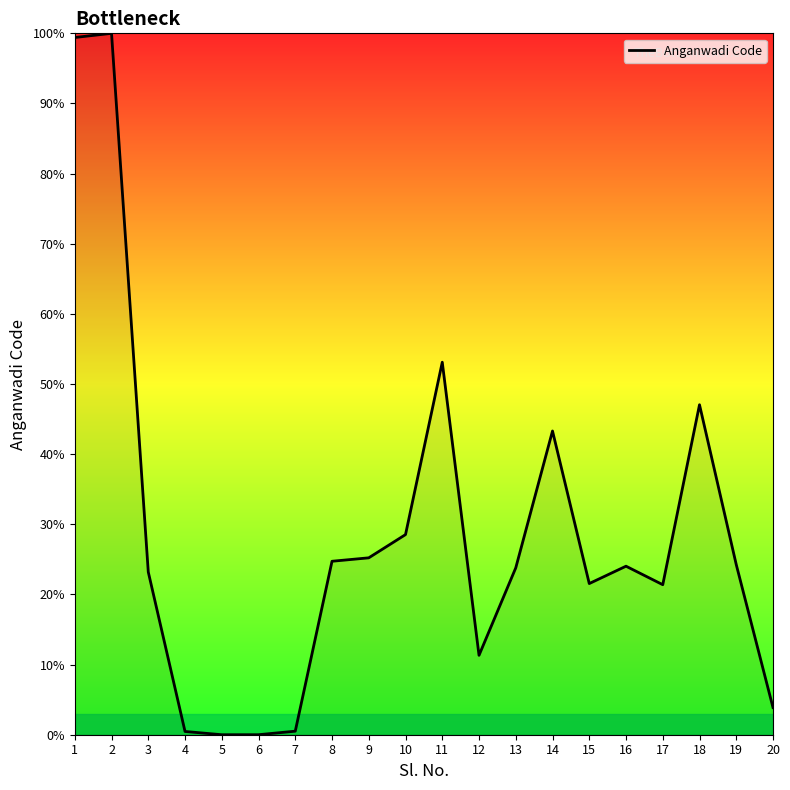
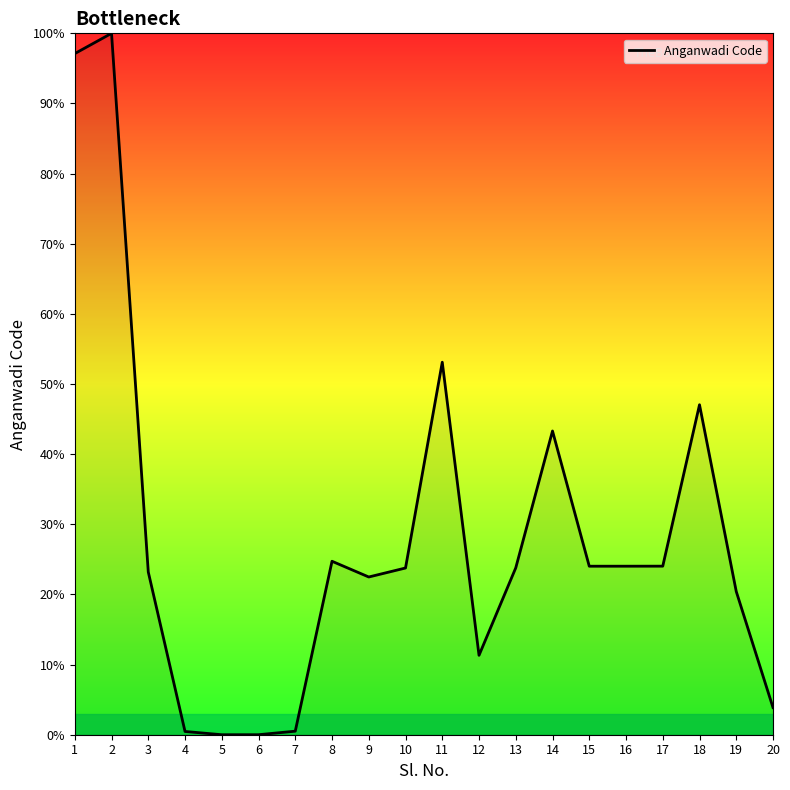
1: 99% -> 97%
9: 25% -> 22%
10: 29% -> 24%
15: 22% -> 24%
17: 21% -> 24%
19: 24% -> 20%
